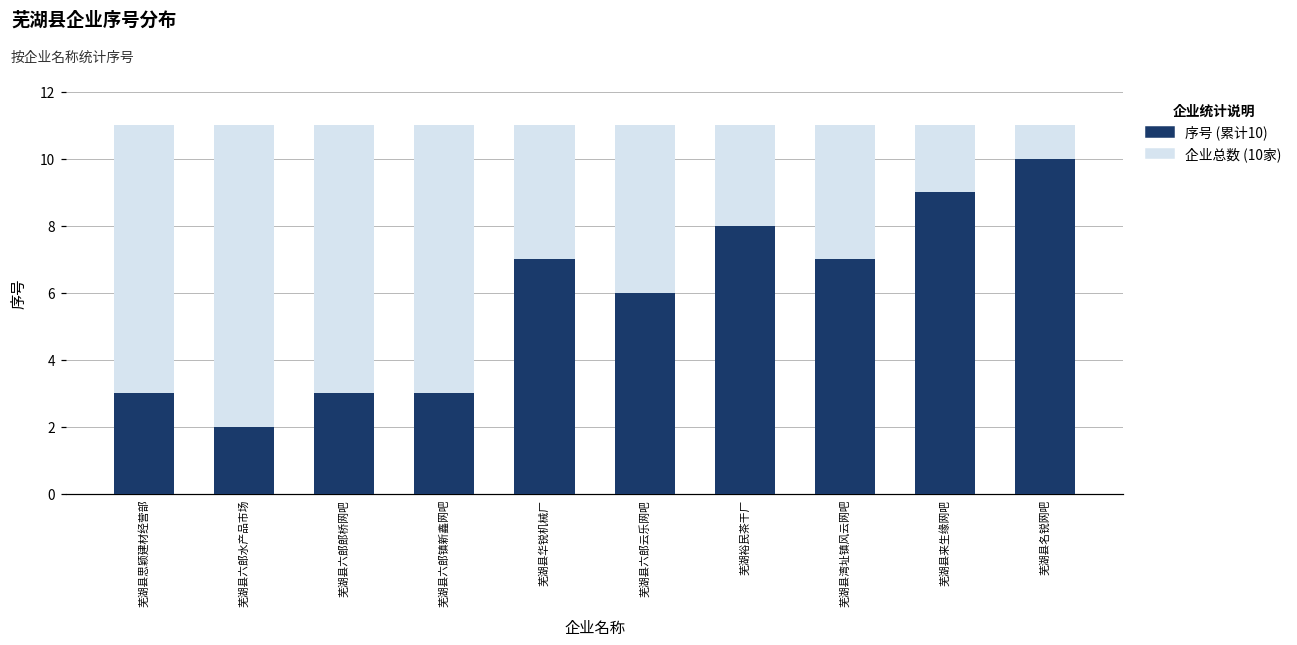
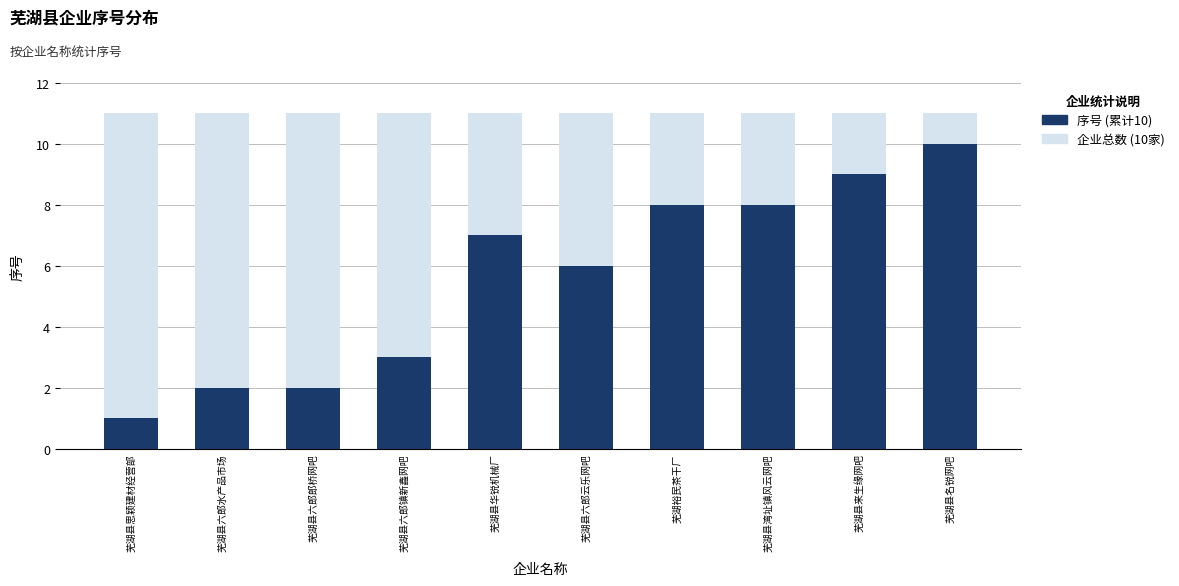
序号 (累计10), 芜湖县思颖建材经营部: 3 -> 1
序号 (累计10), 芜湖县六郎郎桥网吧: 3 -> 2
序号 (累计10), 芜湖县湾址镇风云网吧: 7 -> 8
